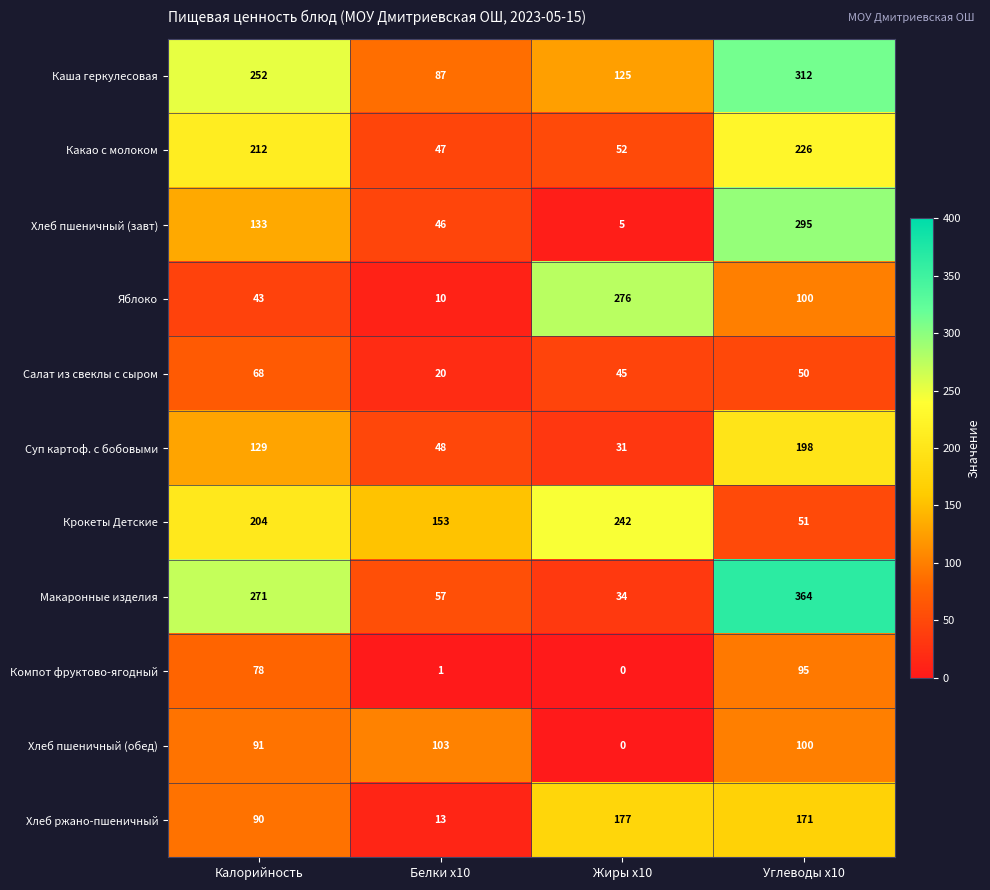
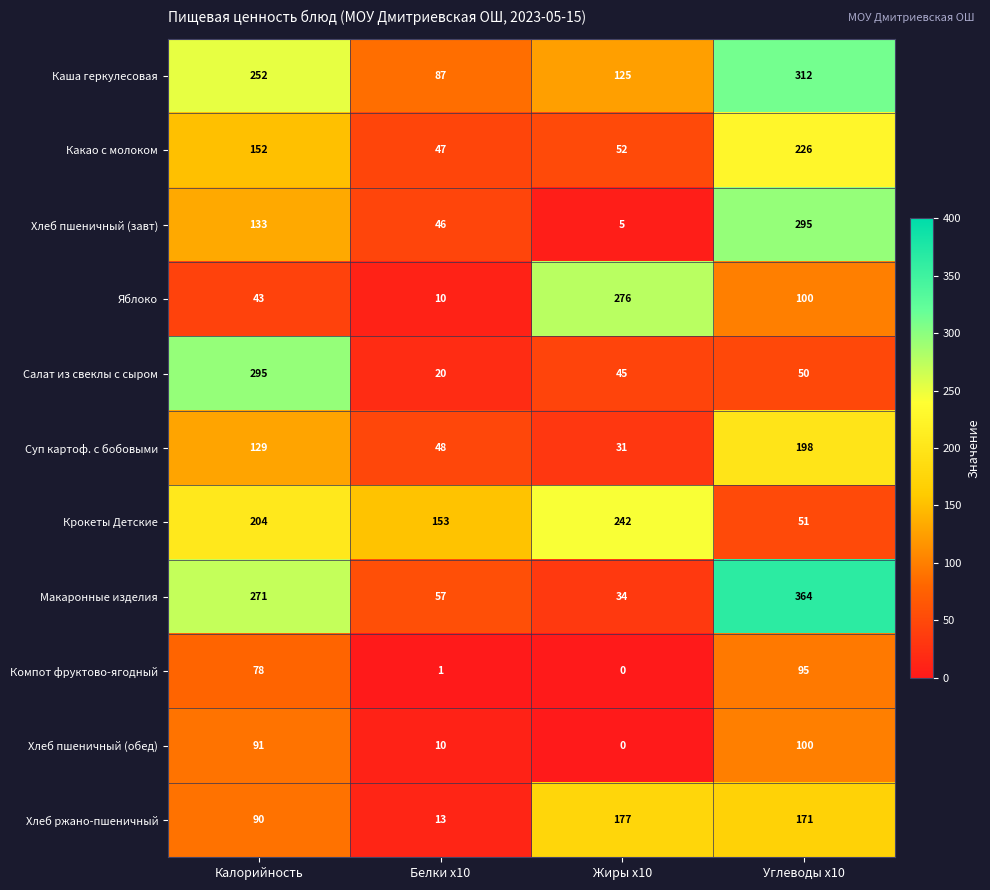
Какао с молоком, Калорийность: 212 -> 152
Салат из свеклы с сыром, Калорийность: 68 -> 295
Хлеб пшеничный (обед), Белки x10: 103 -> 10
